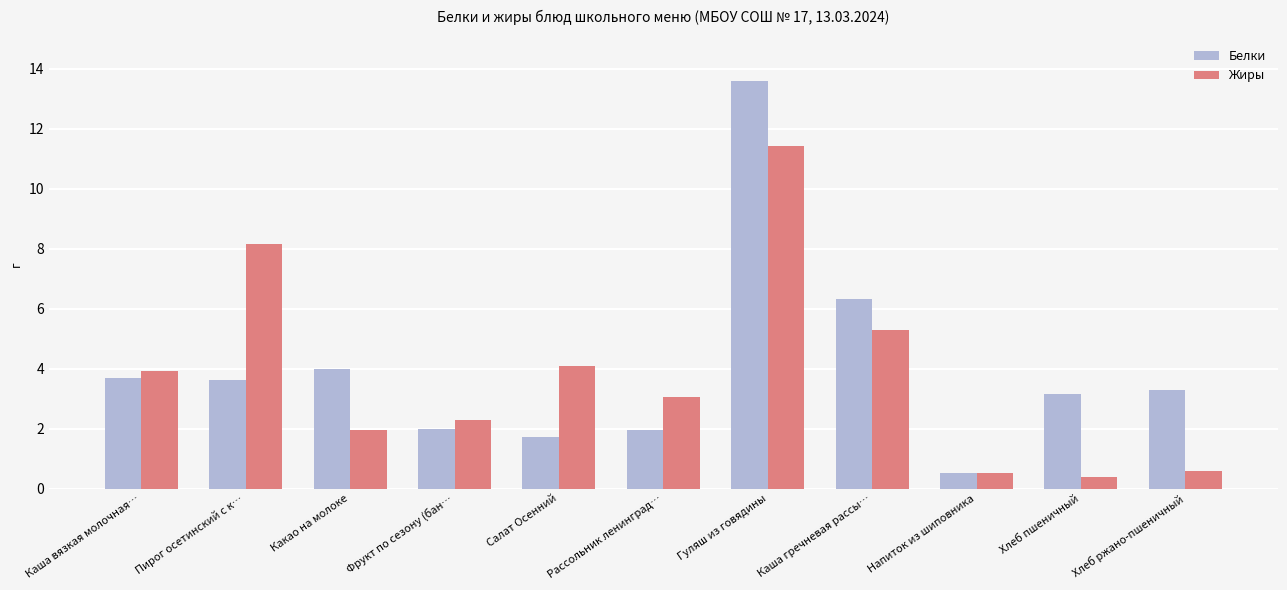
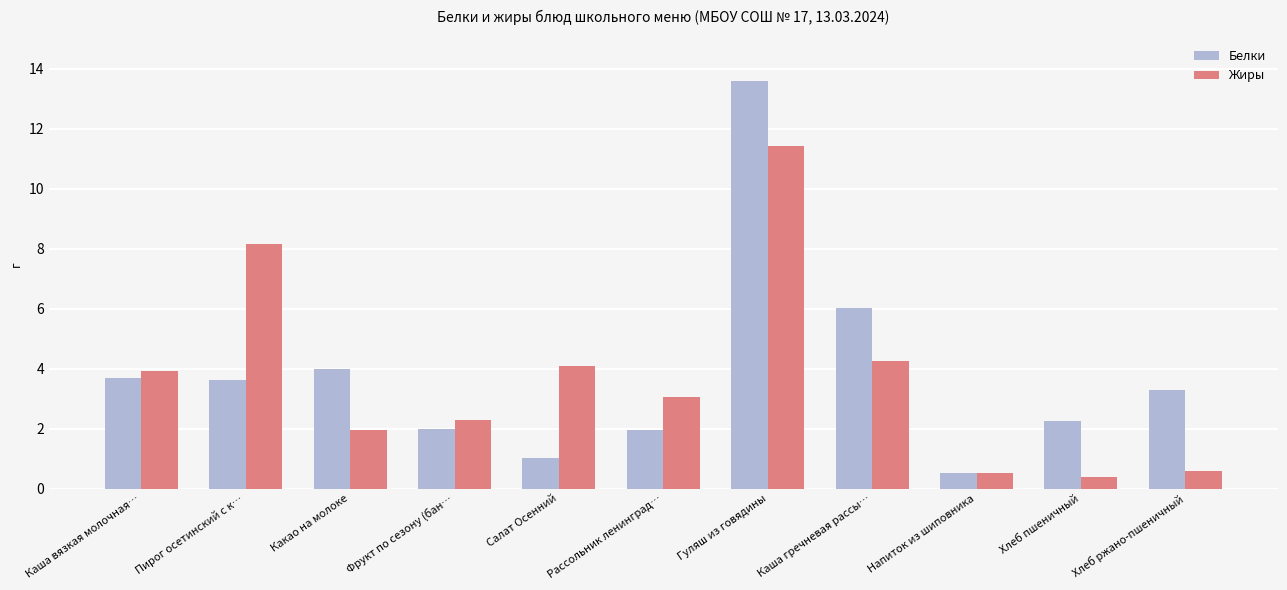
Белки, Салат Осенний: 1.7 -> 1.0
Белки, Каша гречневая рассы…: 6.3 -> 6.0
Жиры, Каша гречневая рассы…: 5.3 -> 4.3
Белки, Хлеб пшеничный: 3.2 -> 2.3
